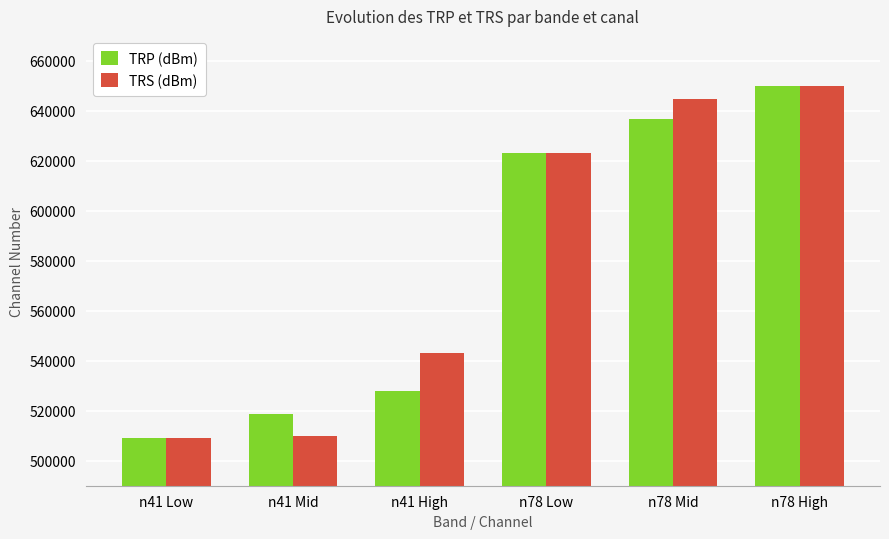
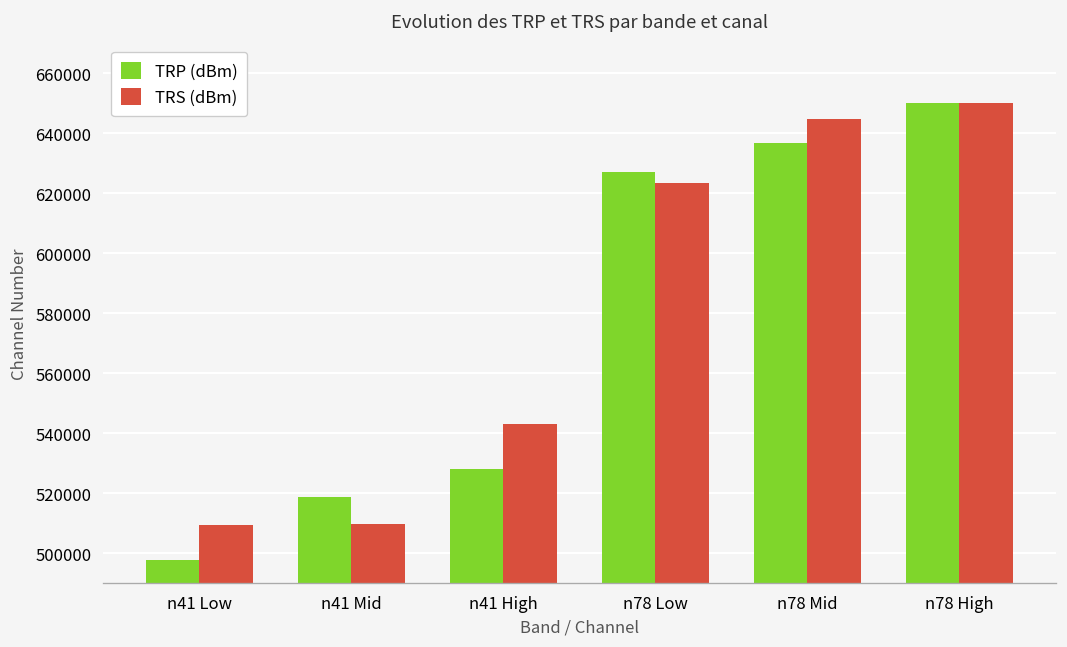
TRP (dBm), n41 Low: 509000 -> 498000
TRP (dBm), n78 Low: 623000 -> 627000
